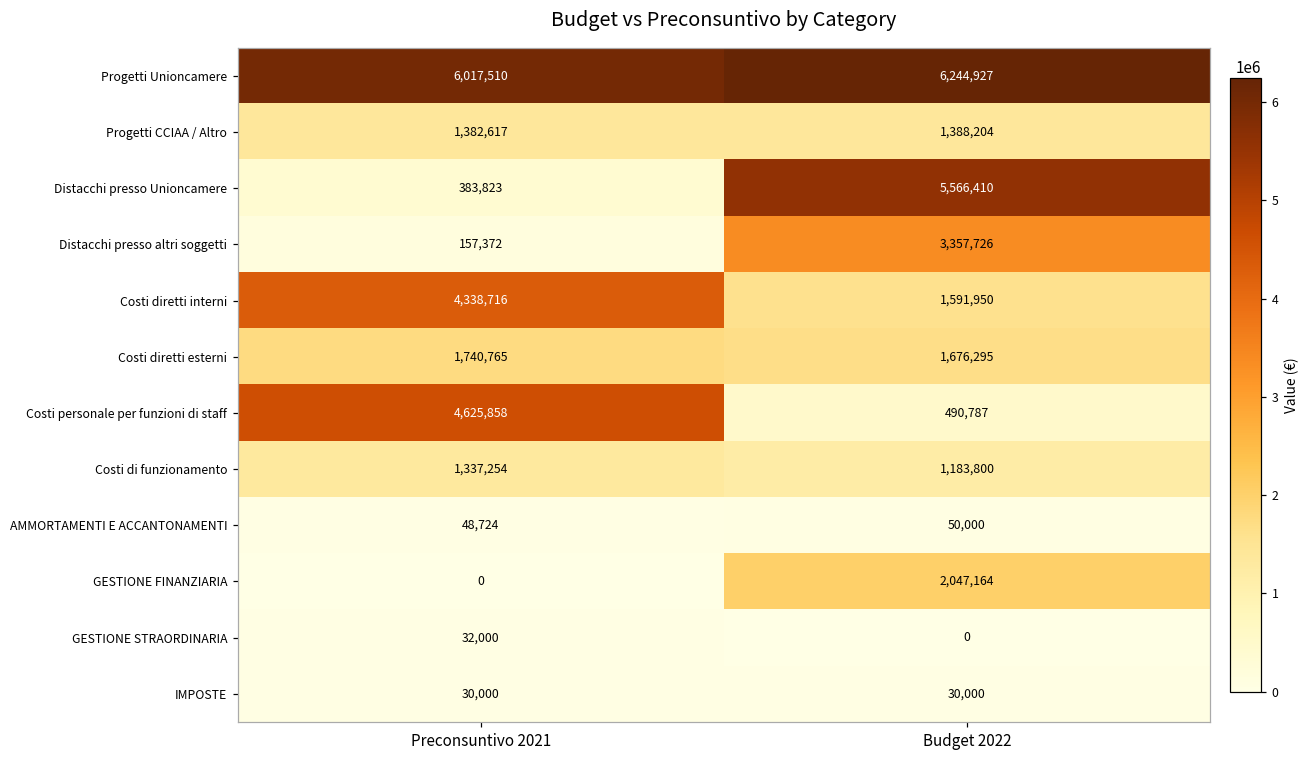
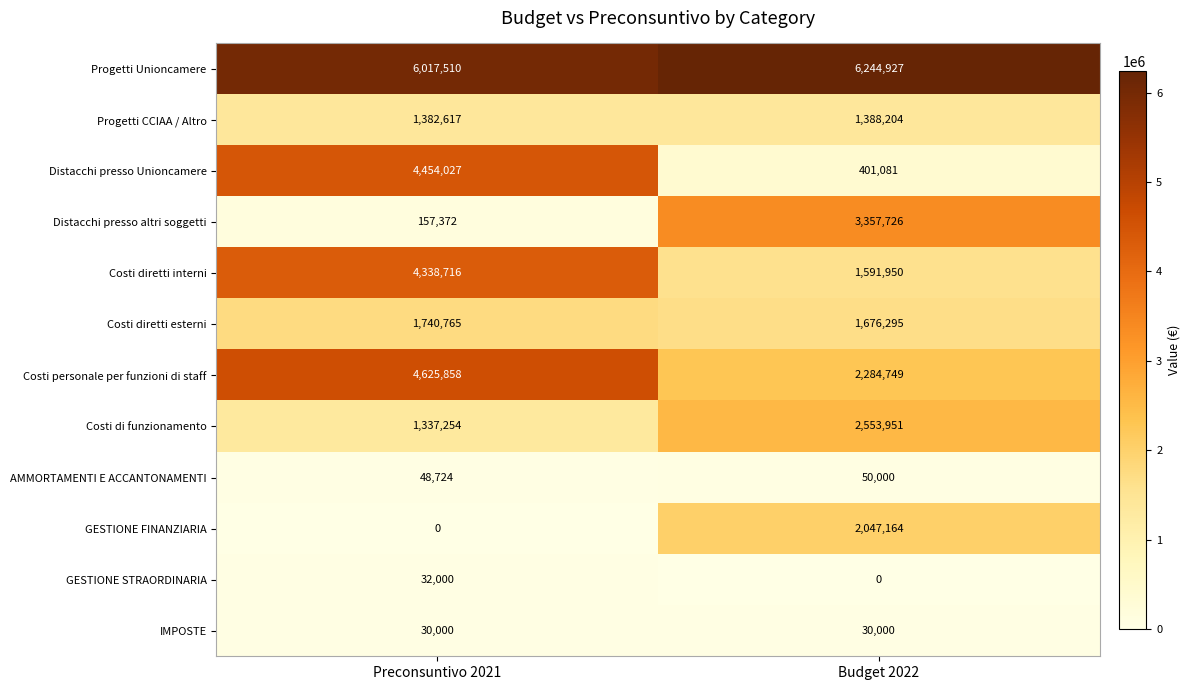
Distacchi presso Unioncamere, Preconsuntivo 2021: 383,823 -> 4,454,027
Distacchi presso Unioncamere, Budget 2022: 5,566,410 -> 401,081
Costi personale per funzioni di staff, Budget 2022: 490,787 -> 2,284,749
Costi di funzionamento, Budget 2022: 1,183,800 -> 2,553,951
